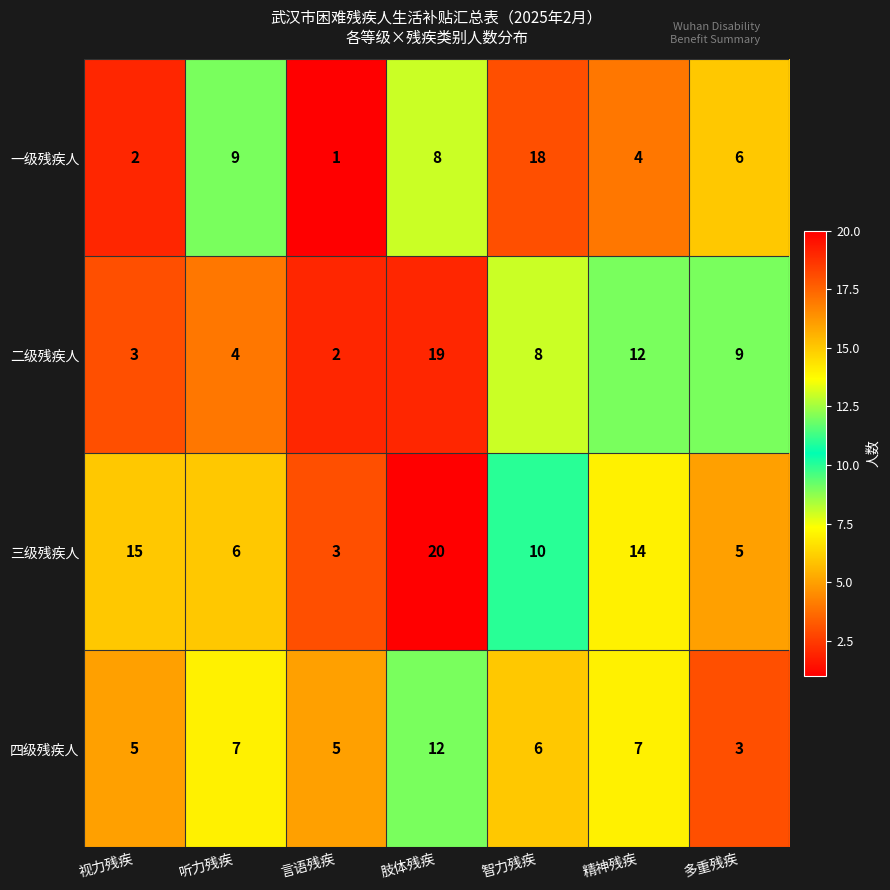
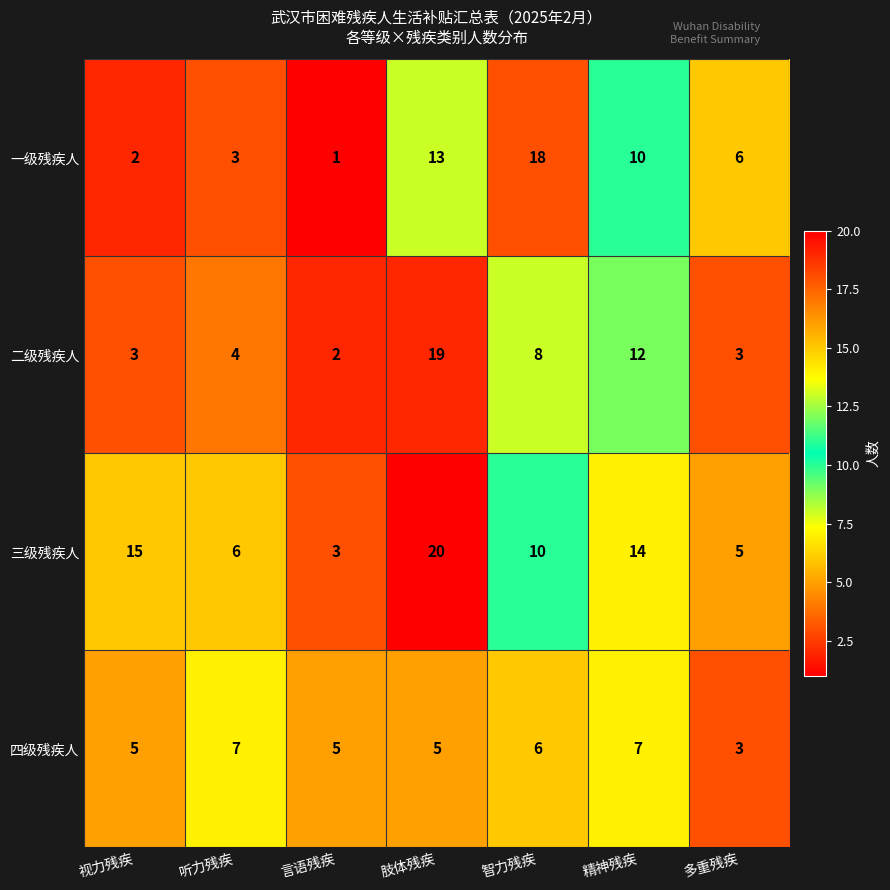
一级残疾人, 听力残疾: 9 -> 3
一级残疾人, 肢体残疾: 8 -> 13
一级残疾人, 精神残疾: 4 -> 10
二级残疾人, 多重残疾: 9 -> 3
四级残疾人, 肢体残疾: 12 -> 5
